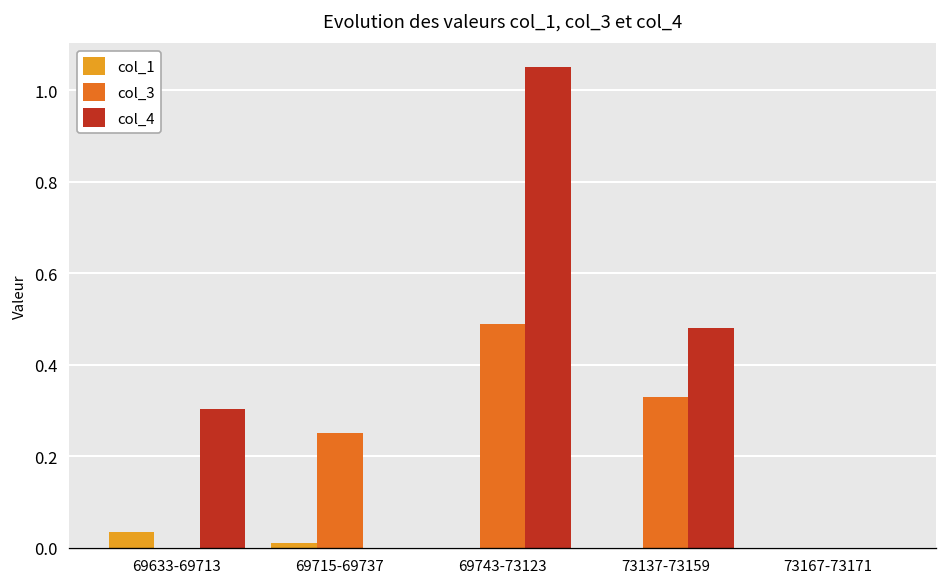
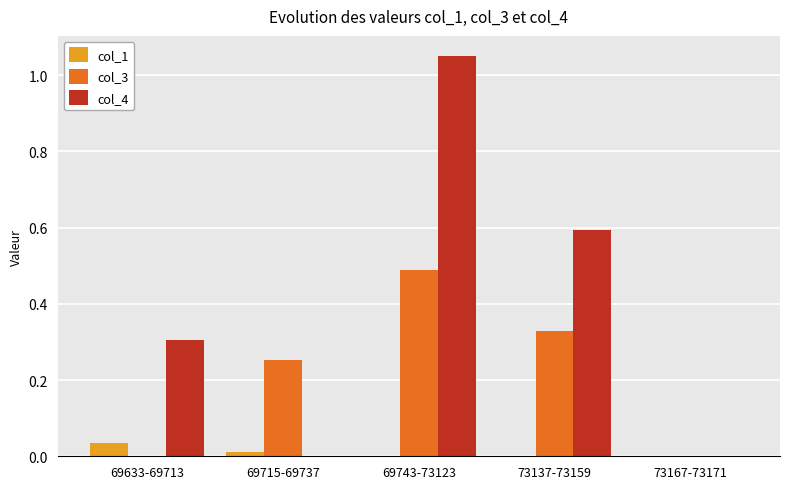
col_4, 73137-73159: 0.48 -> 0.59
